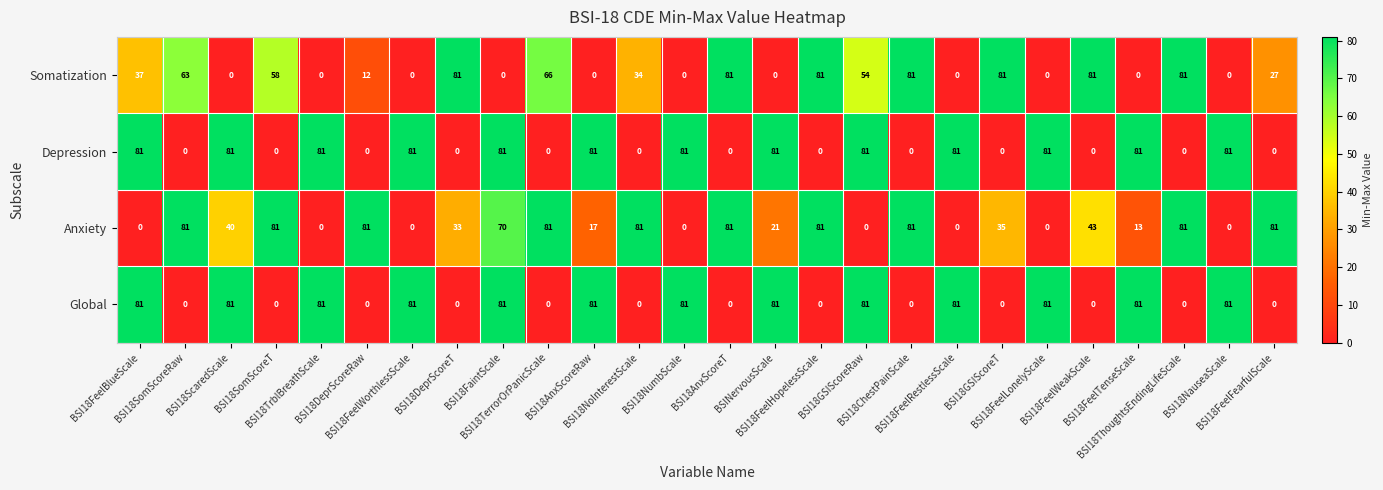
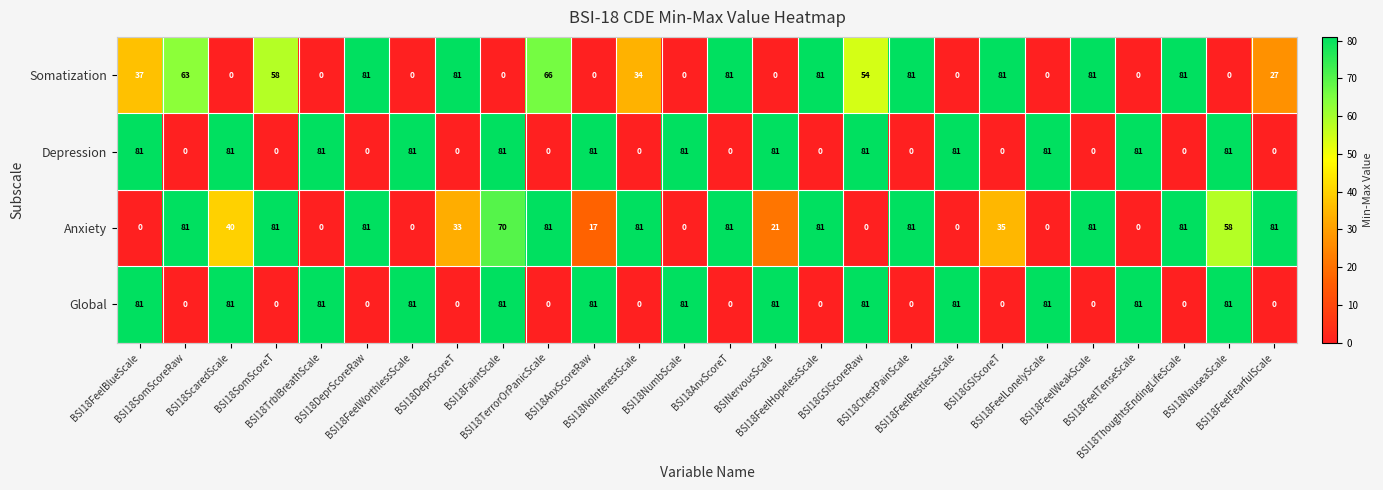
Somatization, BSI18DeprScoreRaw: 12 -> 81
Anxiety, BSI18FeelWeakScale: 43 -> 81
Anxiety, BSI18FeelTenseScale: 13 -> 0
Anxiety, BSI18NauseaScale: 0 -> 58
